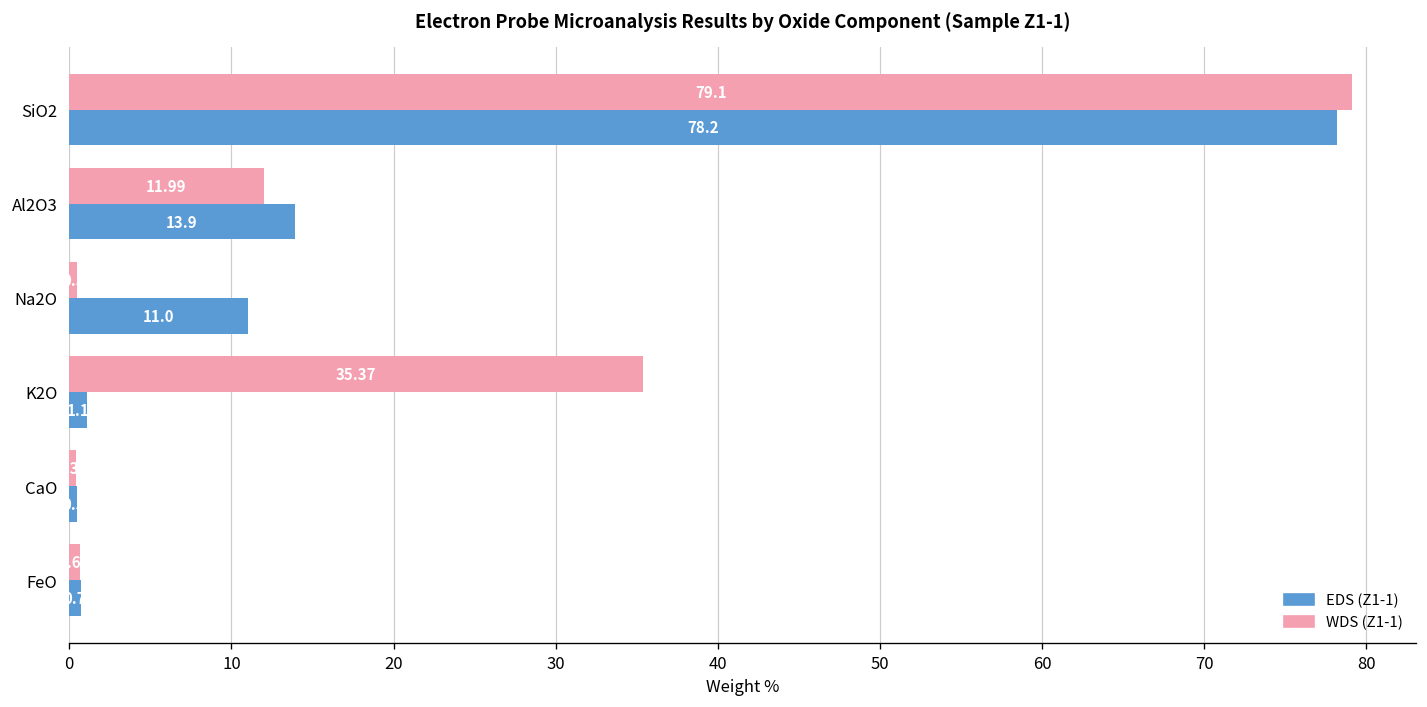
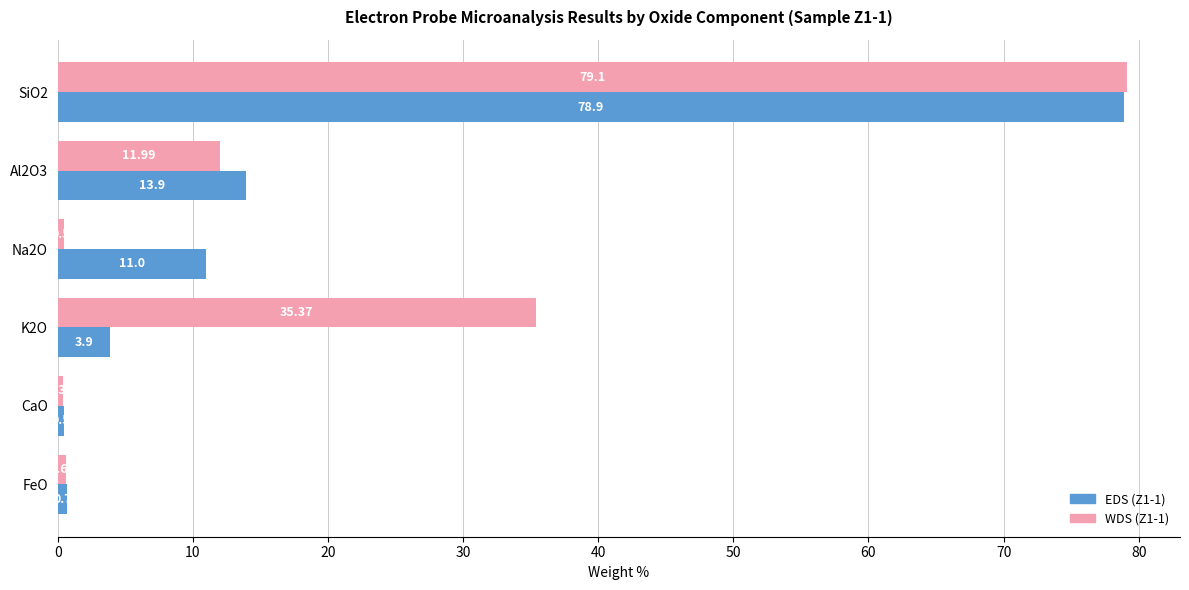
EDS (Z1-1), SiO2: 78.2 -> 78.9
EDS (Z1-1), K2O: 1.1 -> 3.9
